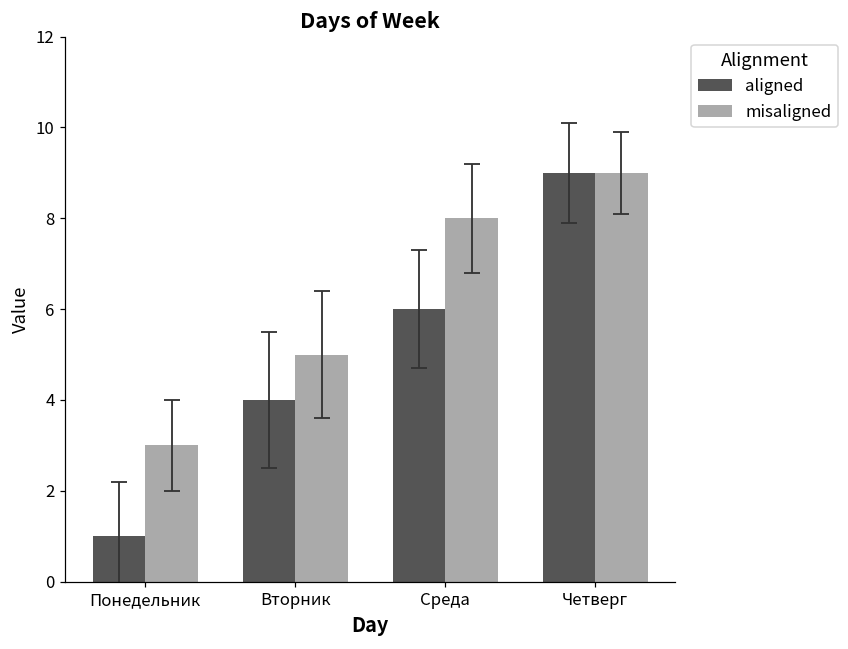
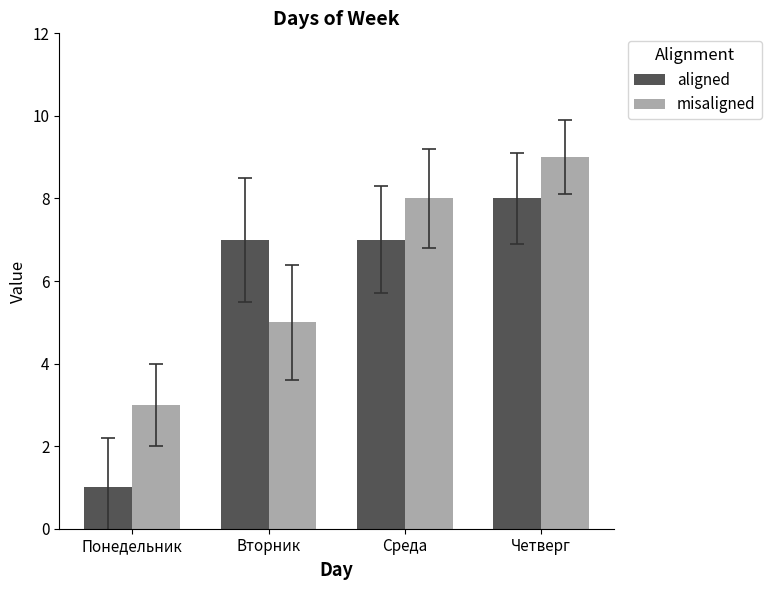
aligned, Вторник: 4 -> 7
aligned, Среда: 6 -> 7
aligned, Четверг: 9 -> 8
